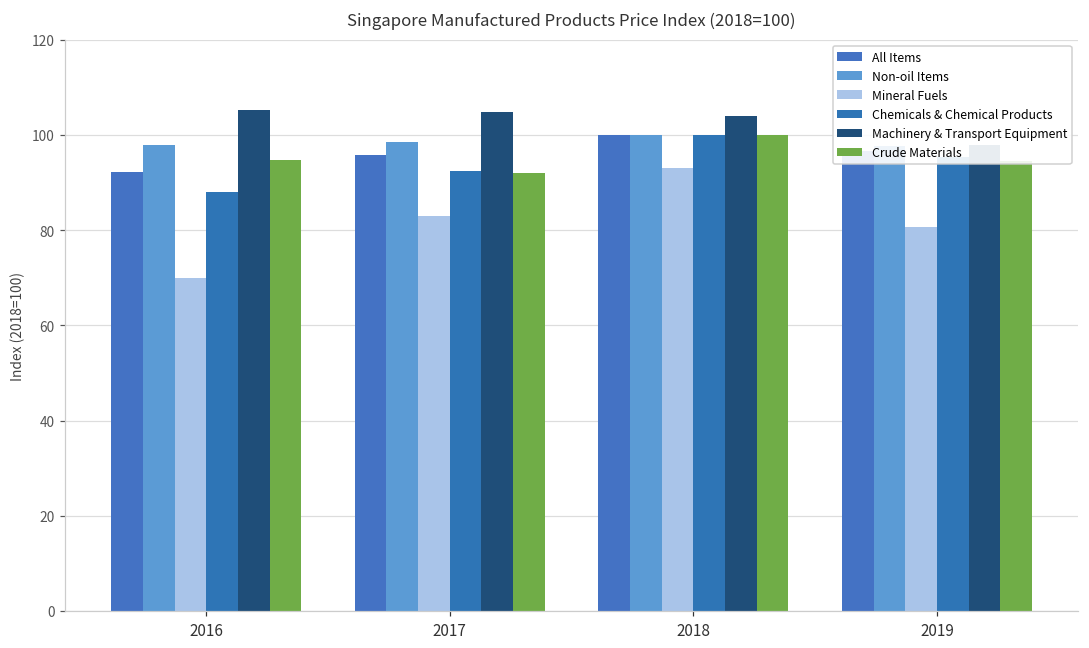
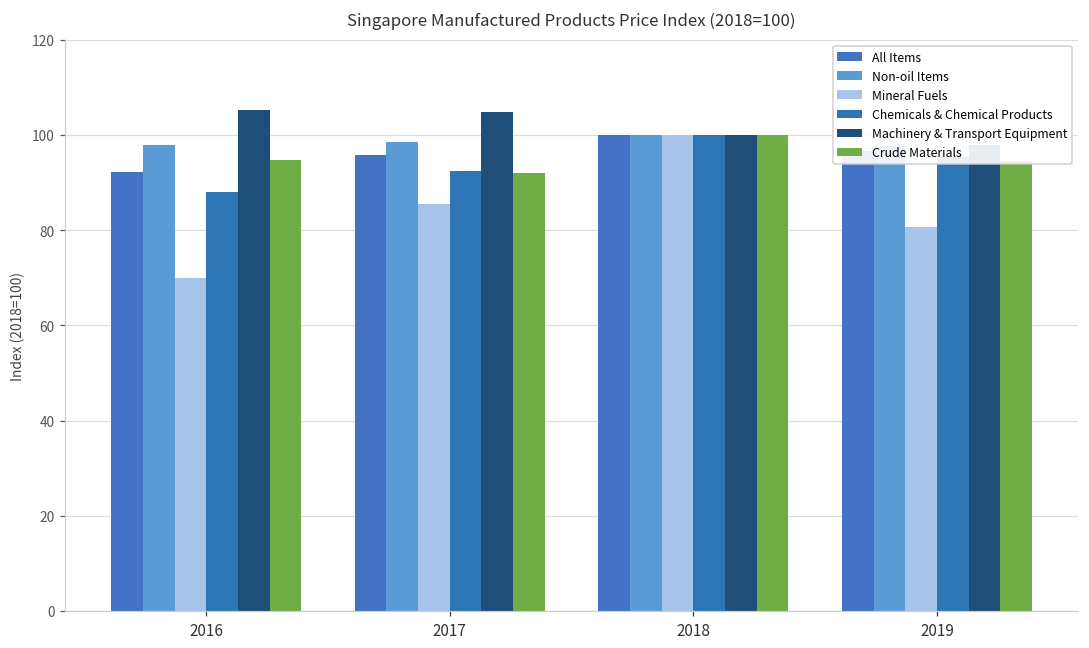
Mineral Fuels, 2017: 83 -> 86
Mineral Fuels, 2018: 93 -> 100
Machinery & Transport Equipment, 2018: 104 -> 100
